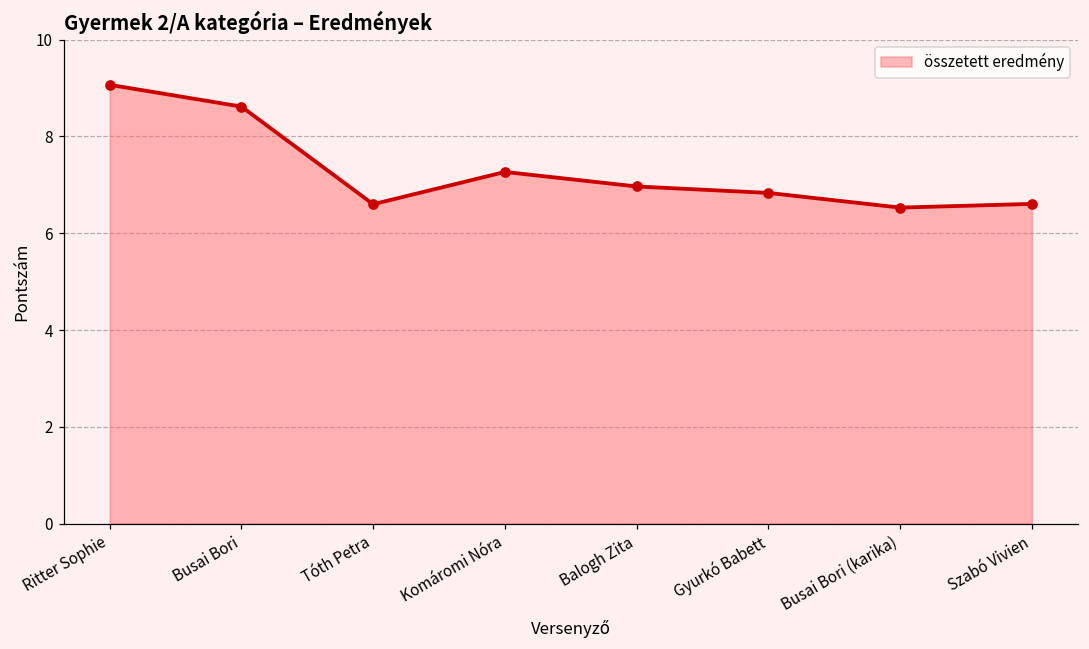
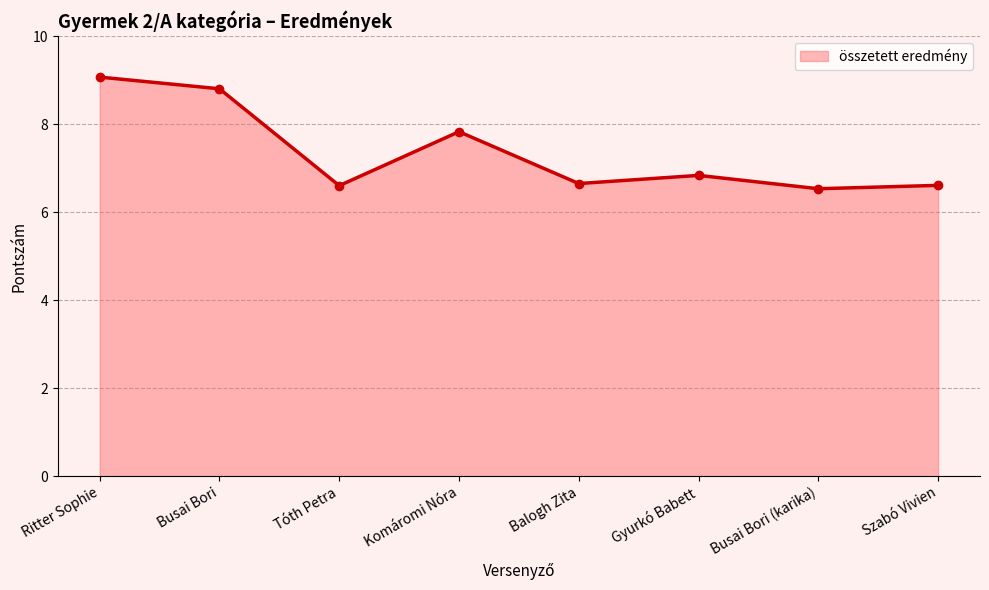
Busai Bori: 8.6 -> 8.8
Komáromi Nóra: 7.3 -> 7.8
Balogh Zita: 7.0 -> 6.6
